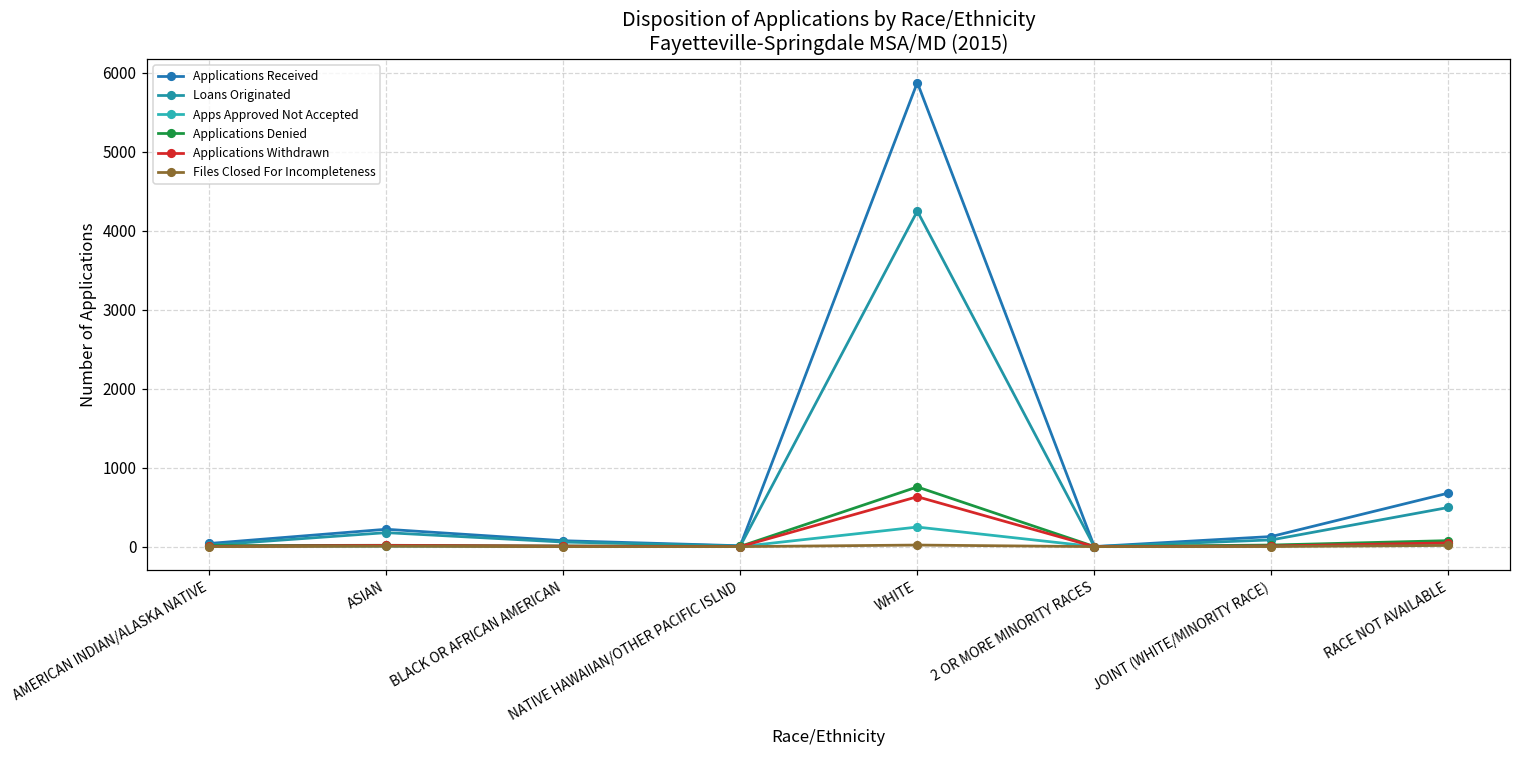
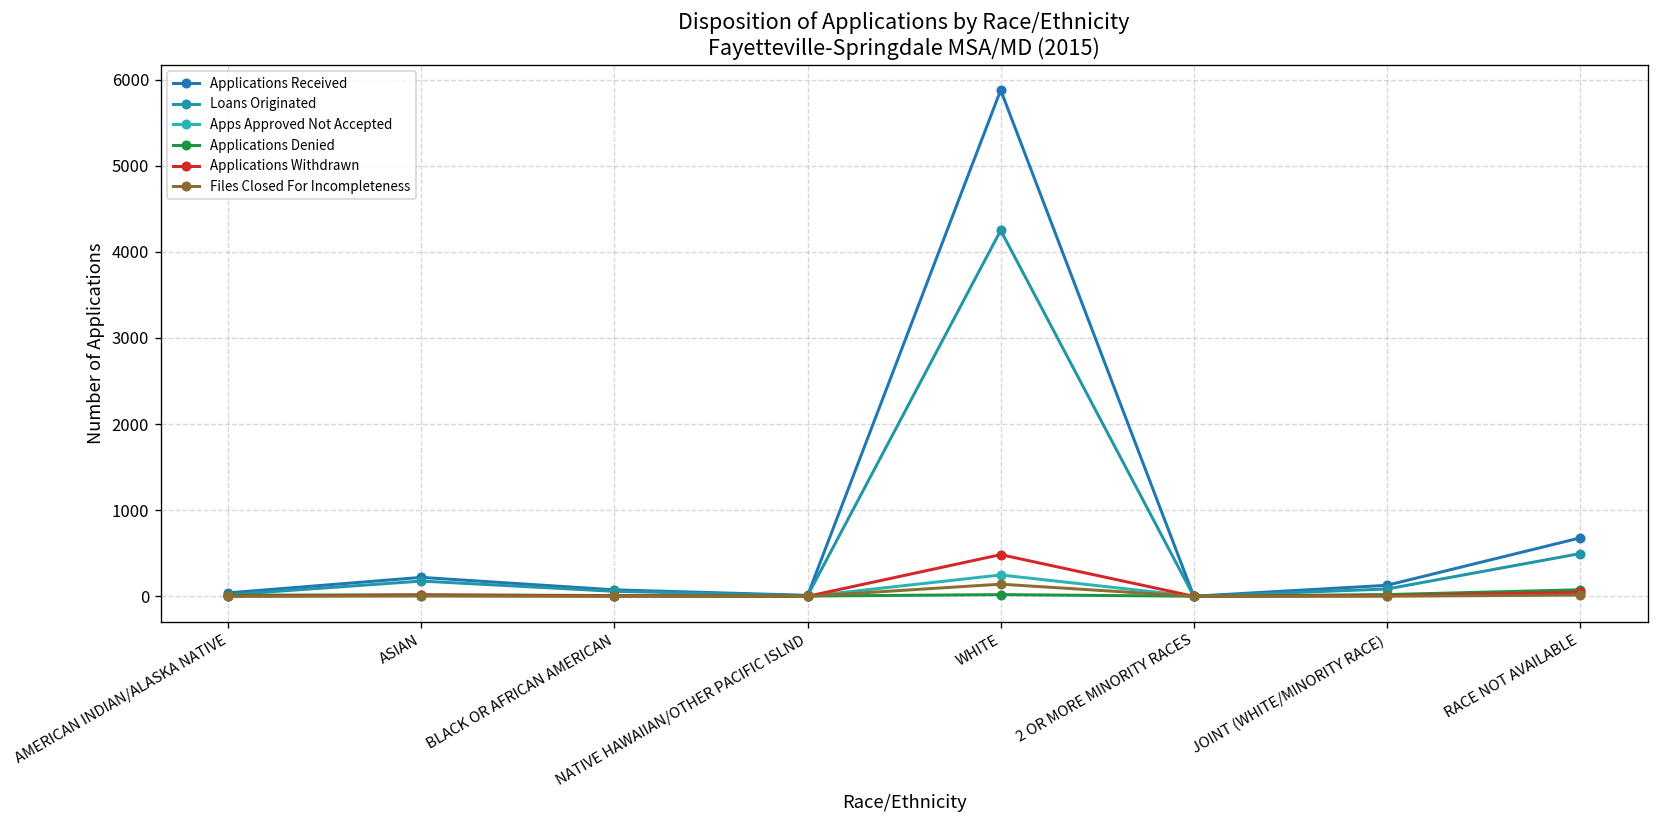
Applications Denied, WHITE: 800 -> 0
Applications Withdrawn, WHITE: 600 -> 500
Files Closed For Incompleteness, WHITE: 0 -> 100
